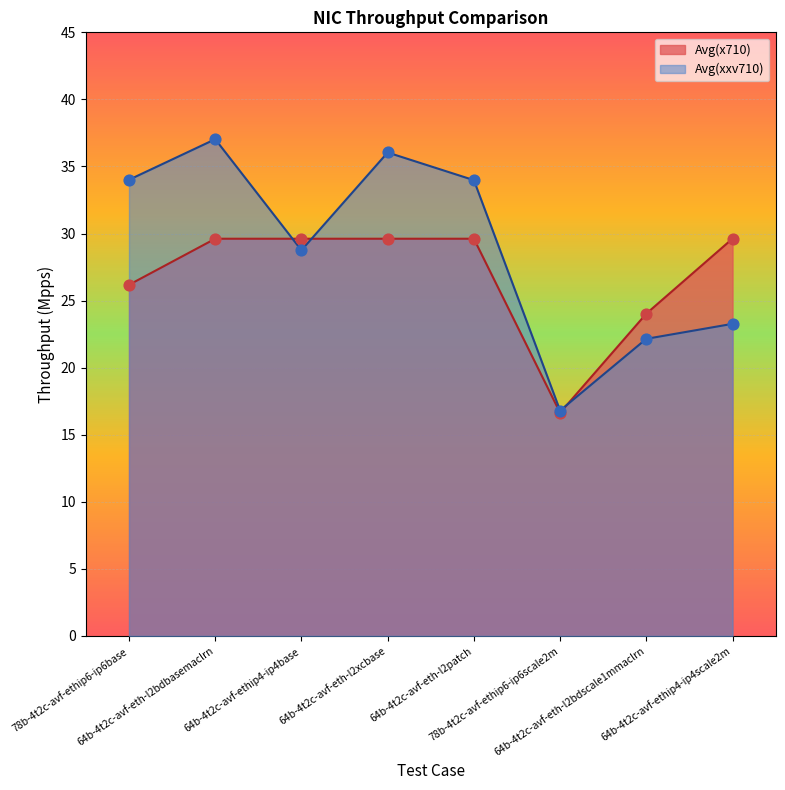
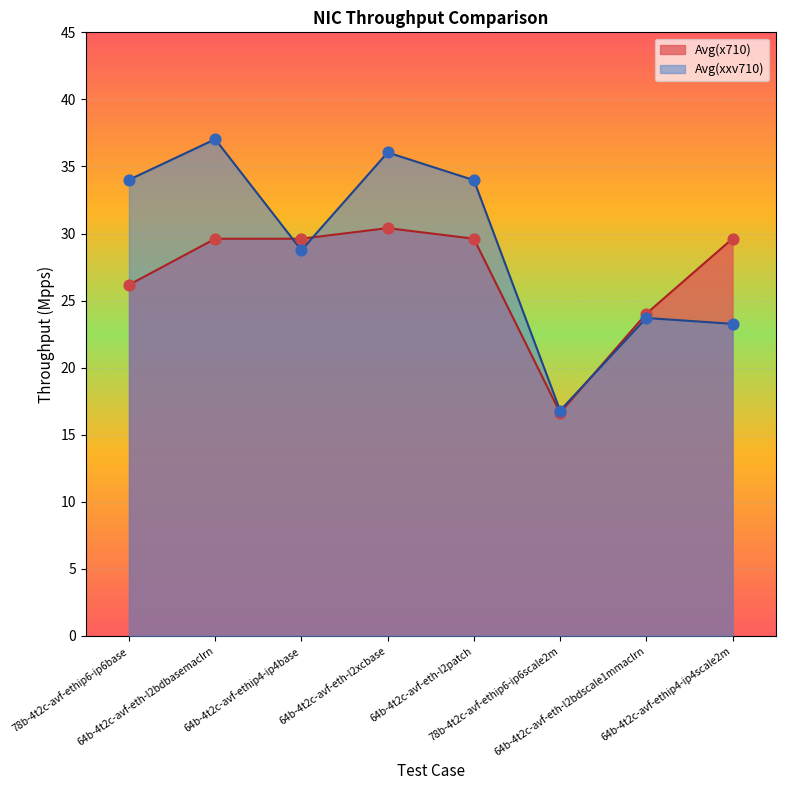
Avg(x710), 64b-4t2c-avf-eth-l2xcbase: 29.6 -> 30.4
Avg(xxv710), 64b-4t2c-avf-eth-l2bdscale1mmaclrn: 22.2 -> 23.7
